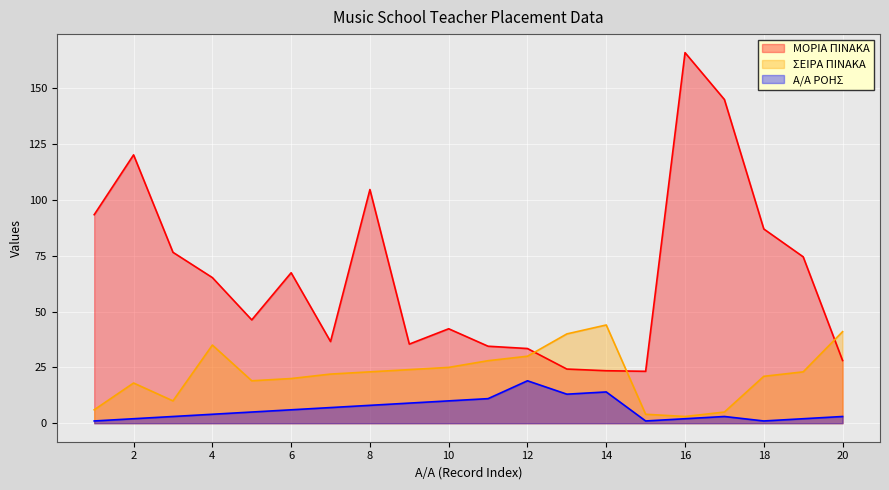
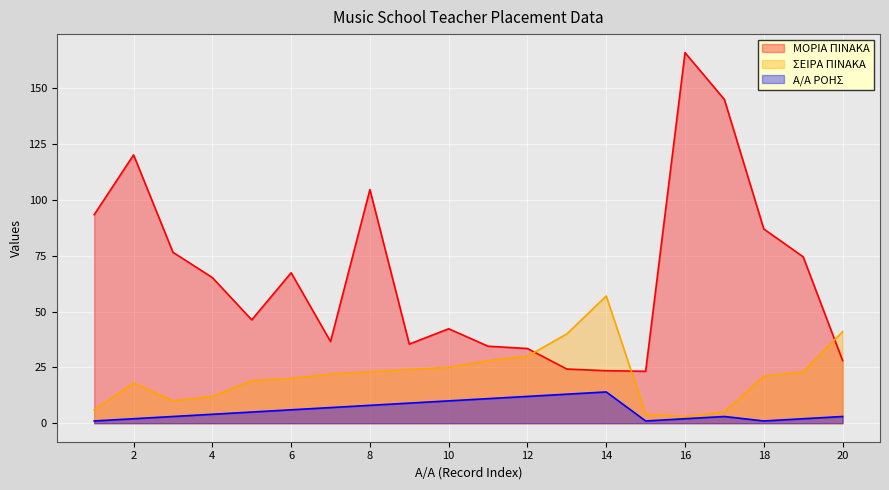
ΣΕΙΡΑ ΠΙΝΑΚΑ, 4: 35 -> 12
Α/Α ΡΟΗΣ, 12: 19 -> 12
ΣΕΙΡΑ ΠΙΝΑΚΑ, 14: 44 -> 57
